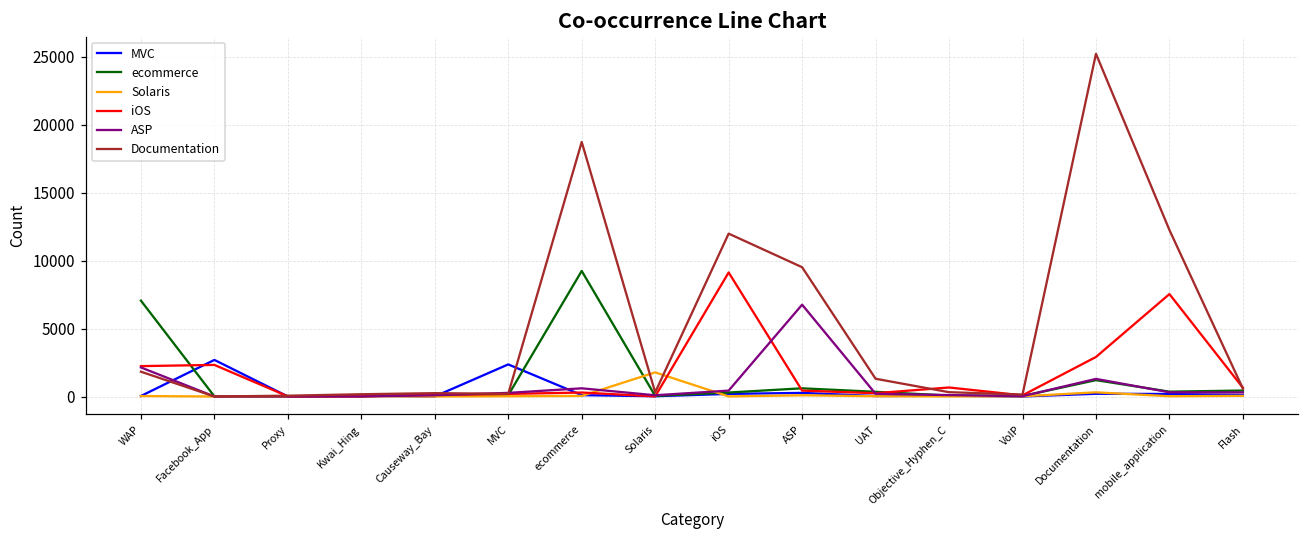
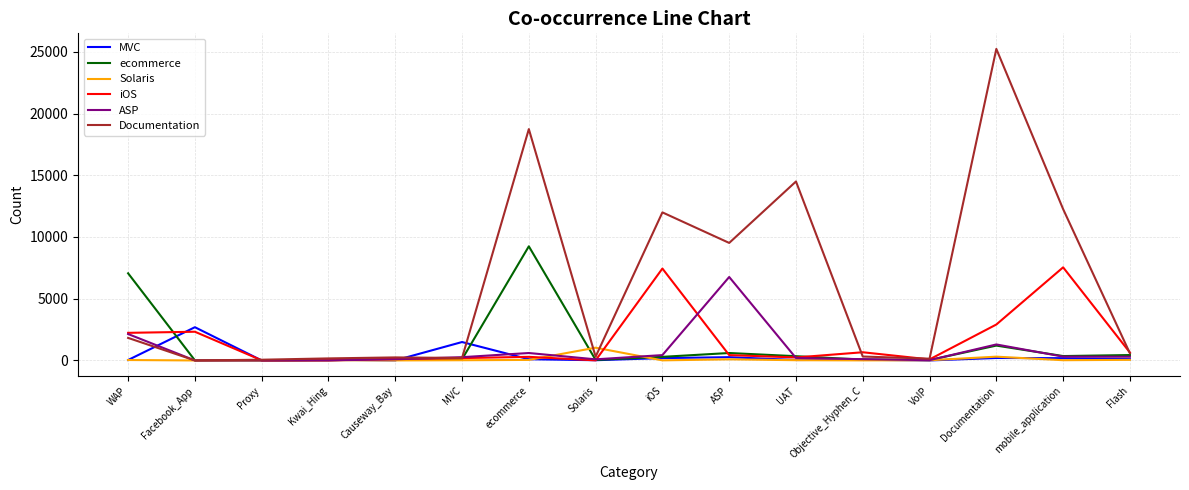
MVC, MVC: 2400 -> 1500
Solaris, Solaris: 1800 -> 1000
iOS, iOS: 9100 -> 7400
Documentation, UAT: 1300 -> 14500
